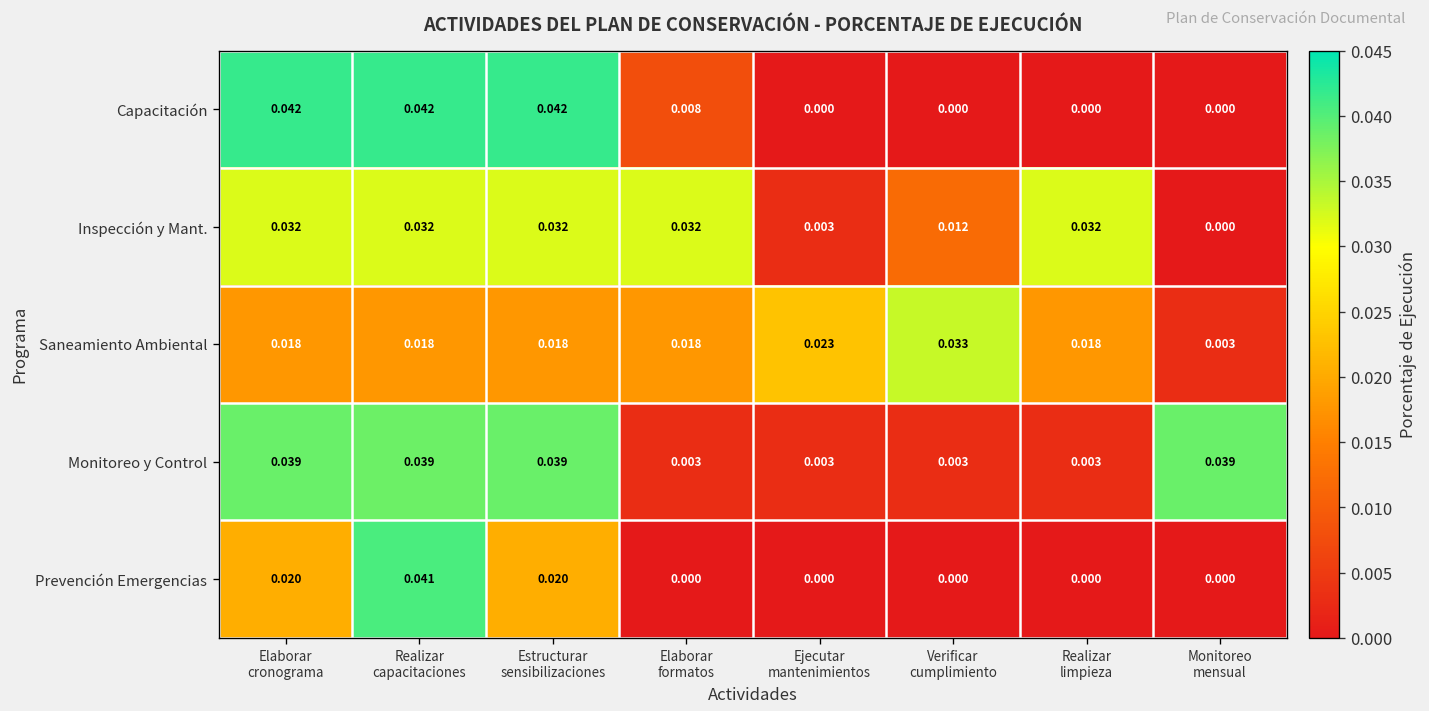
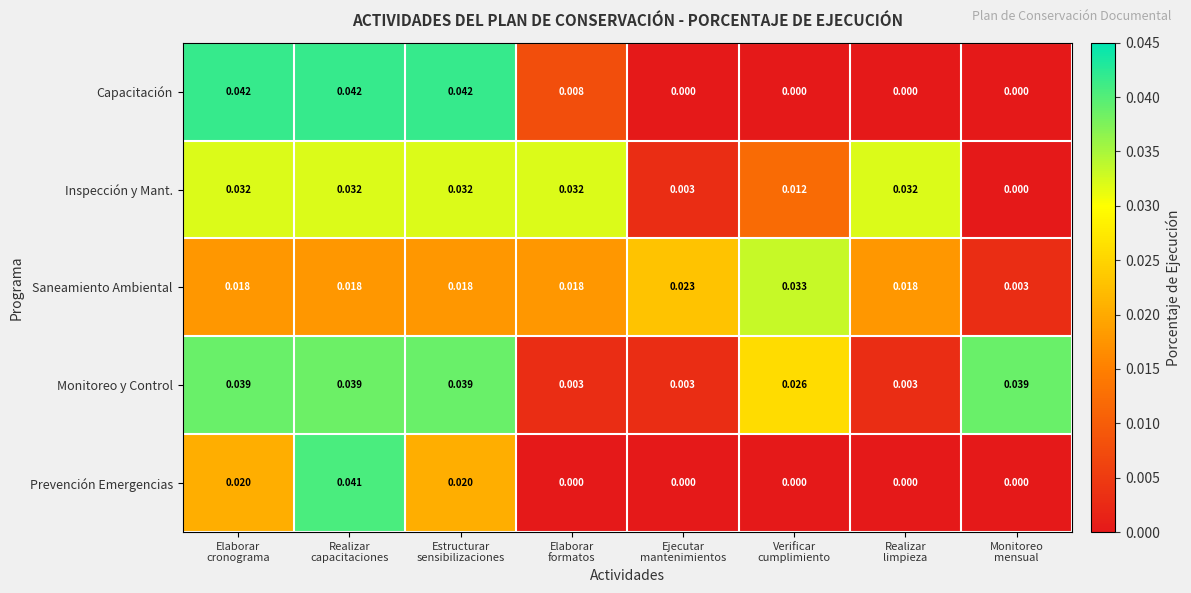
Monitoreo y Control, Verificar cumplimiento: 0.003 -> 0.026
